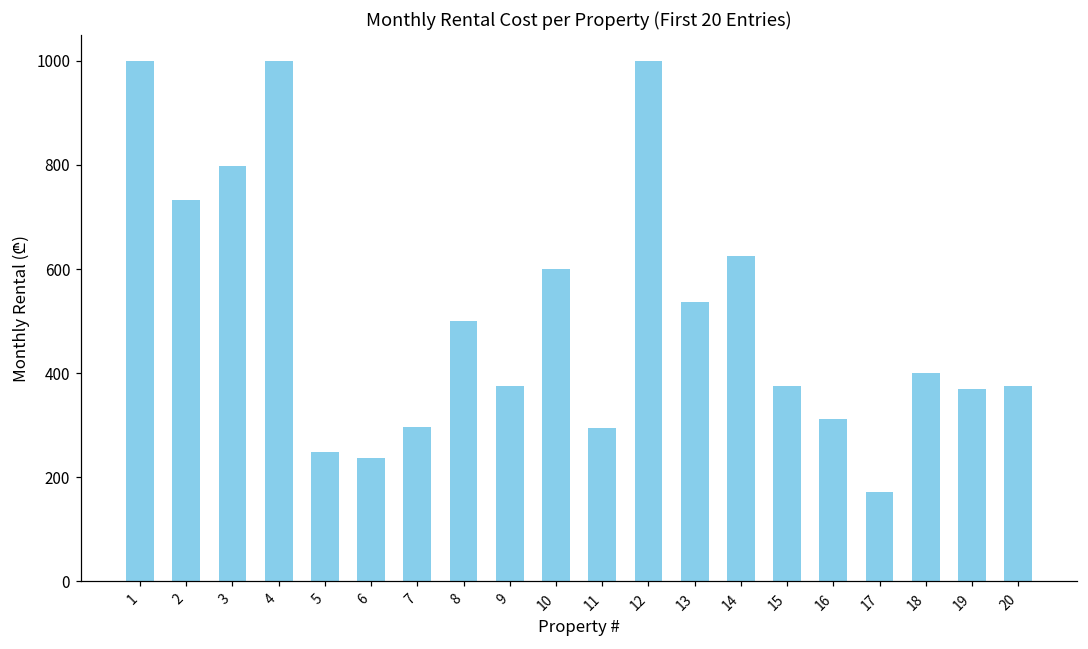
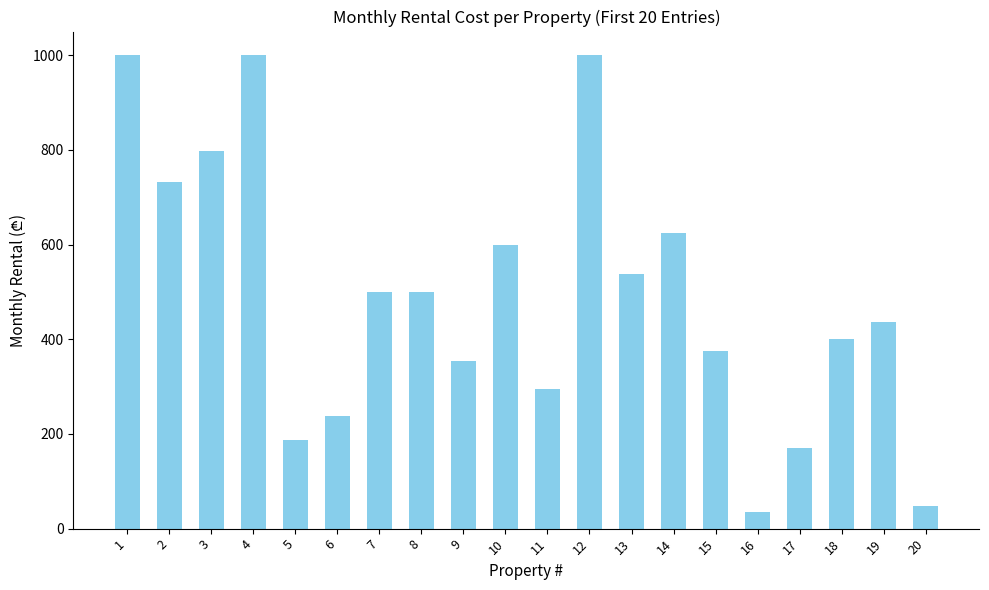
5: 250 -> 190
7: 300 -> 500
9: 380 -> 360
16: 310 -> 30
19: 370 -> 440
20: 380 -> 50
